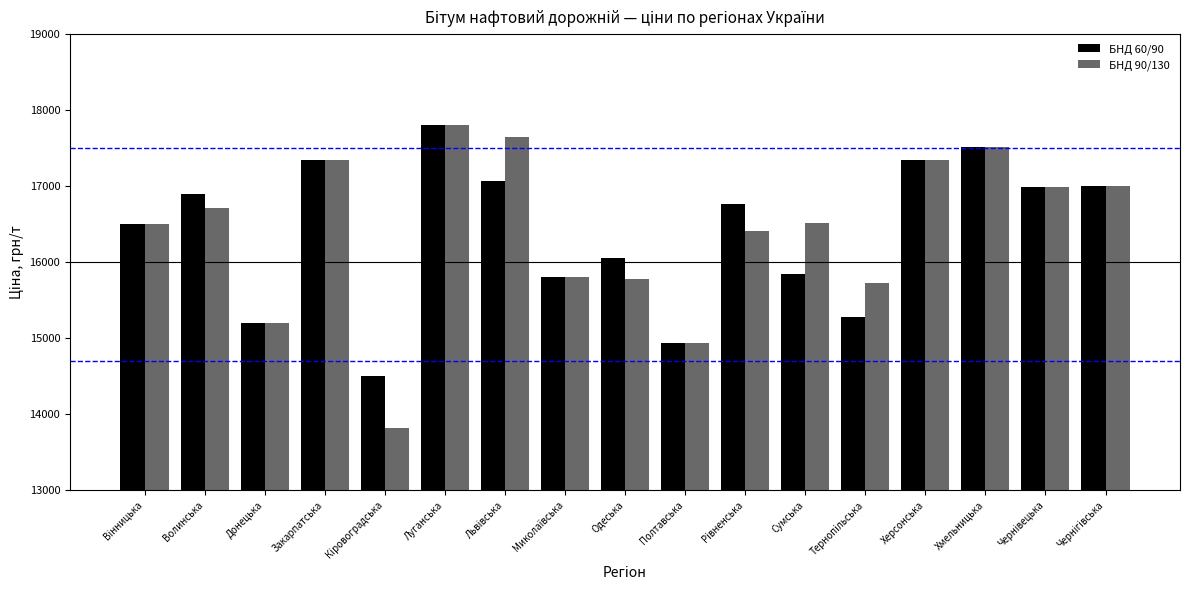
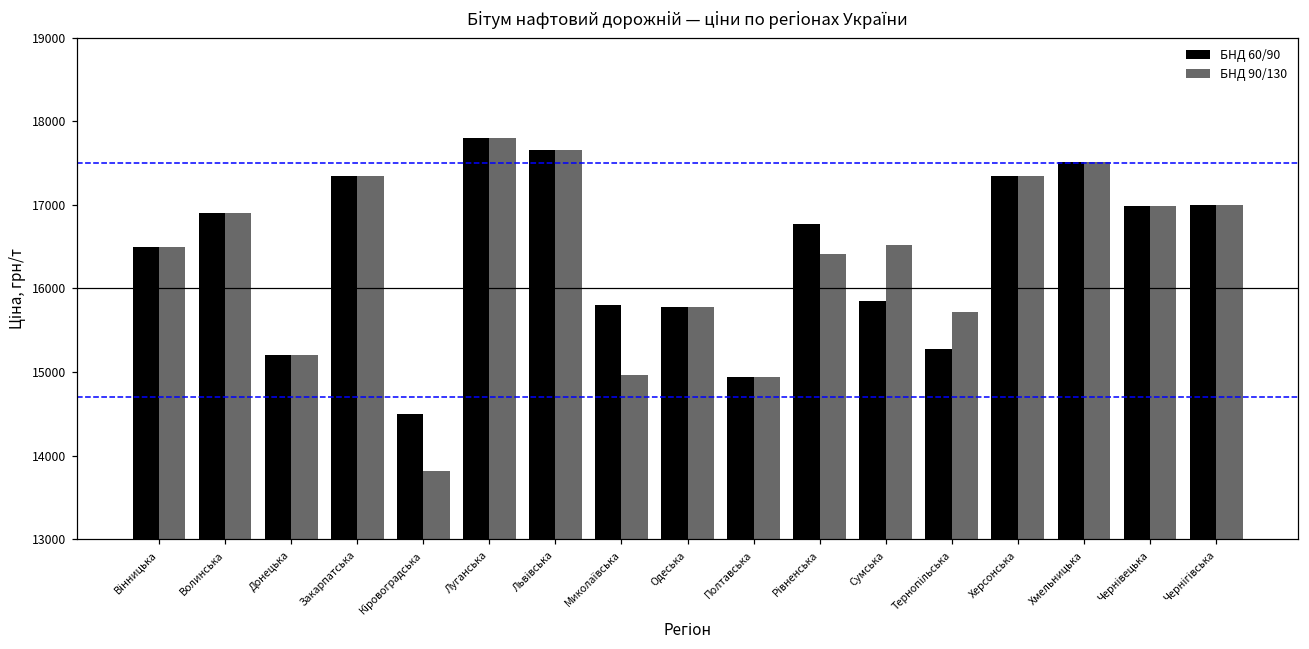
БНД 90/130, Волинська: 16700 -> 16900
БНД 60/90, Львівська: 17100 -> 17700
БНД 90/130, Миколаївська: 15800 -> 15000
БНД 60/90, Одеська: 16100 -> 15800
